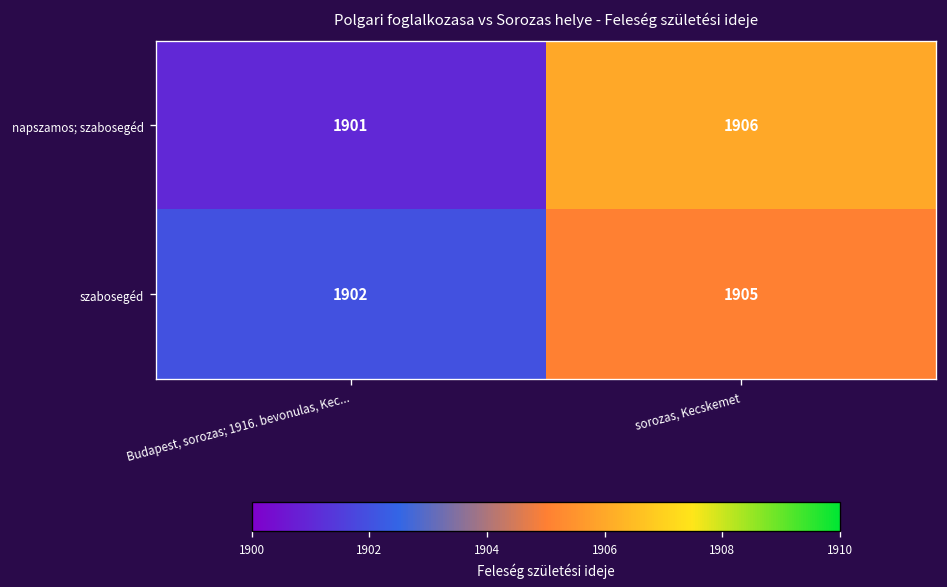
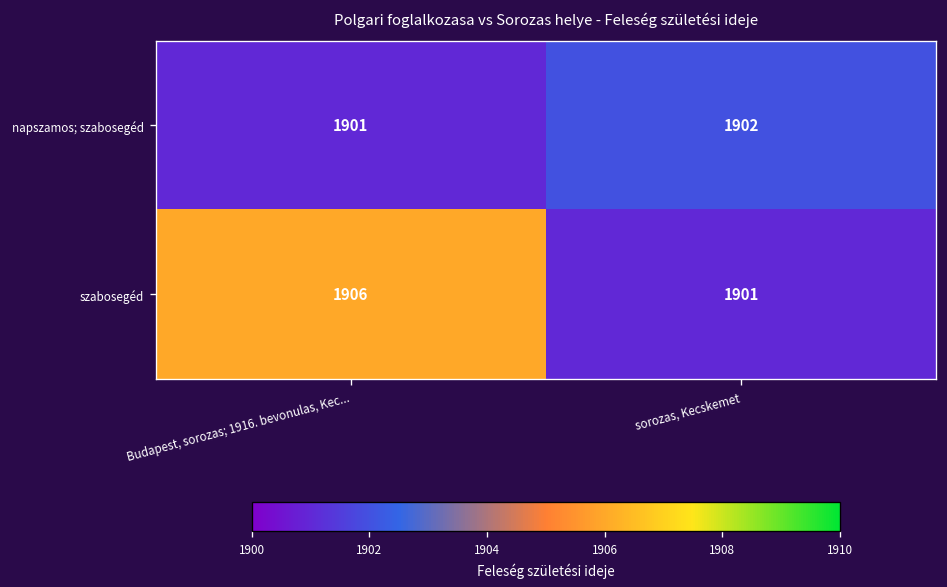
napszamos; szabosegéd, sorozas, Kecskemet: 1906 -> 1902
szabosegéd, Budapest, sorozas; 1916. bevonulas, Kec...: 1902 -> 1906
szabosegéd, sorozas, Kecskemet: 1905 -> 1901
